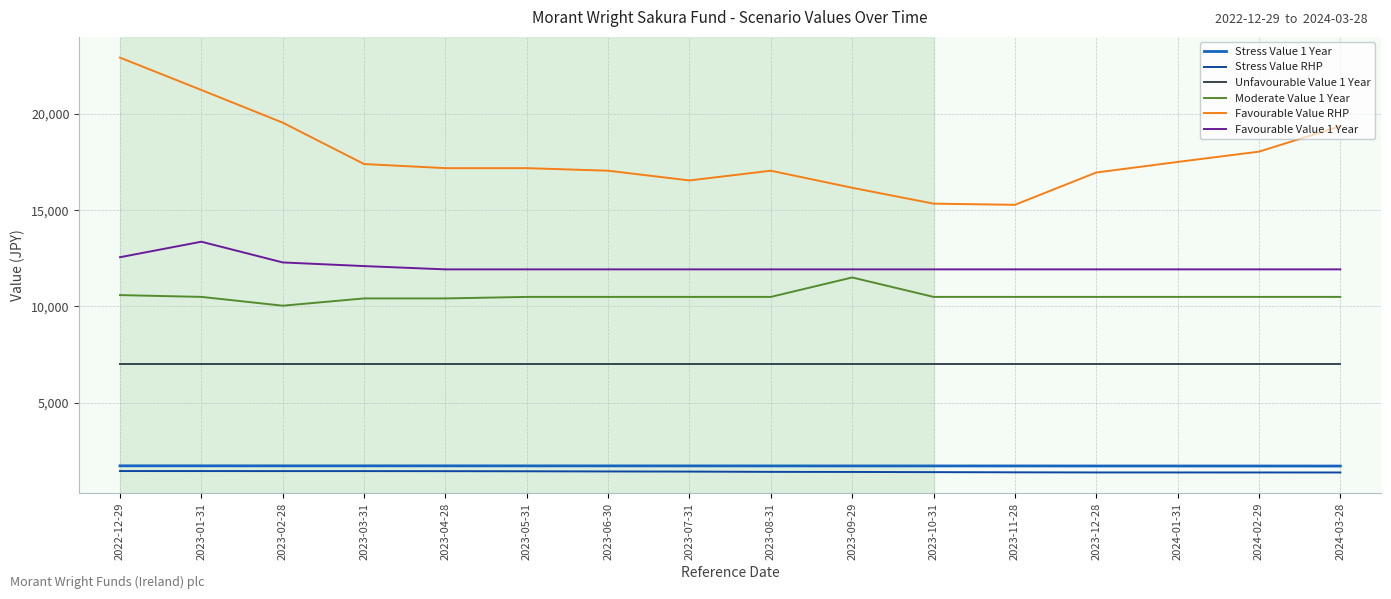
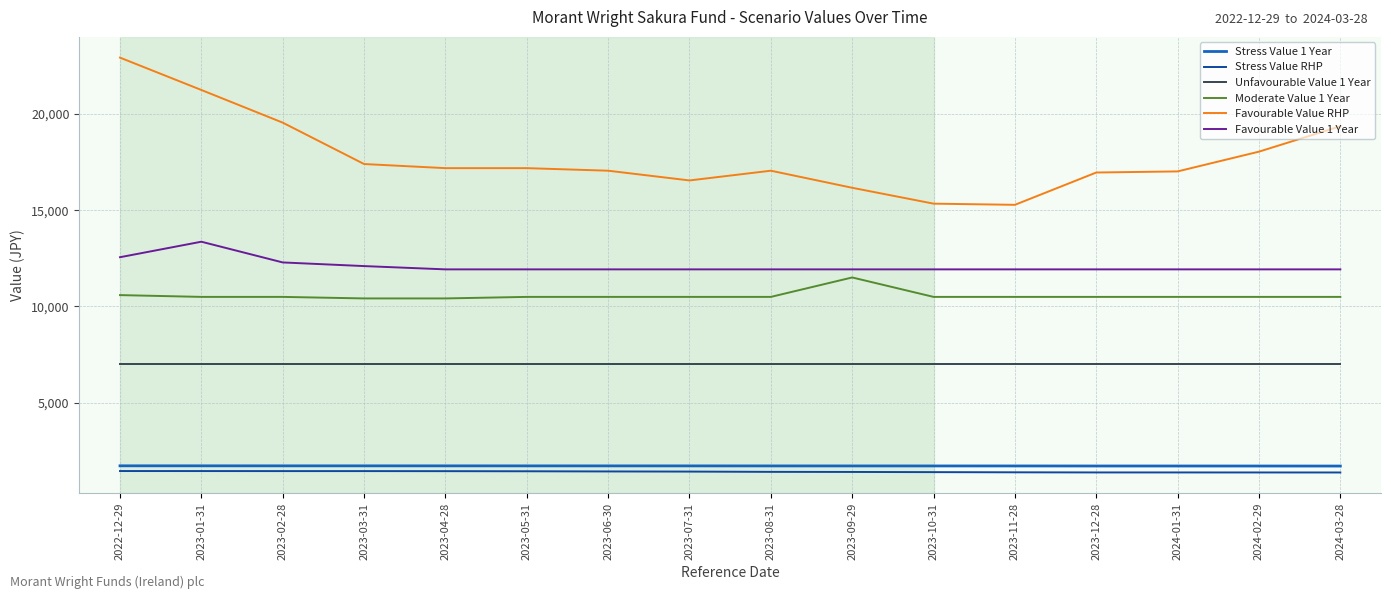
Moderate Value 1 Year, 2023-02-28: 10,000 -> 10,500
Favourable Value RHP, 2024-01-31: 17,500 -> 17,000
